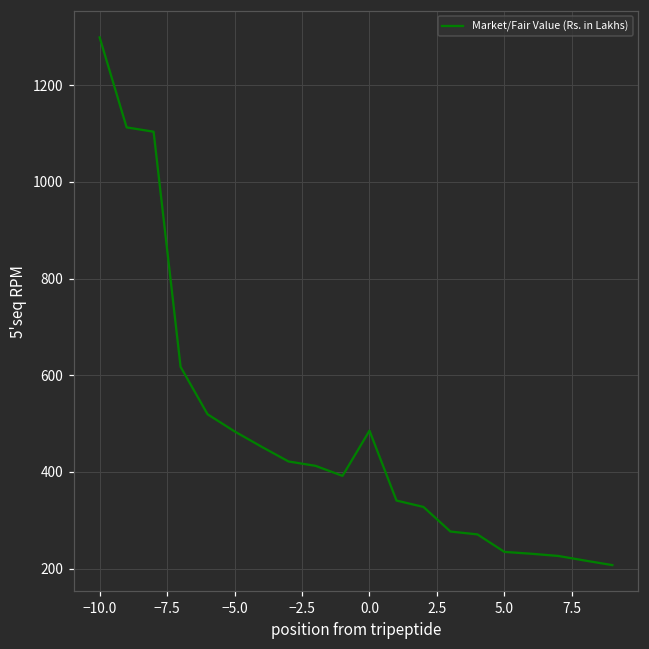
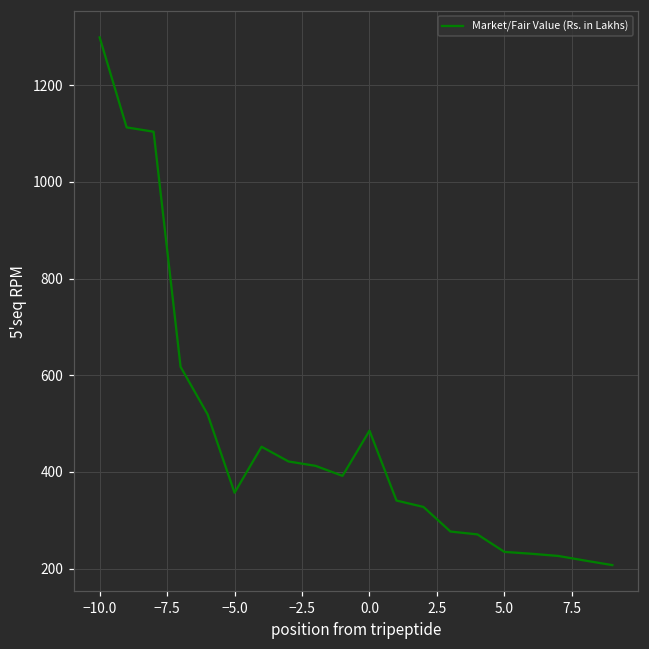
−5.0: 480 -> 360
